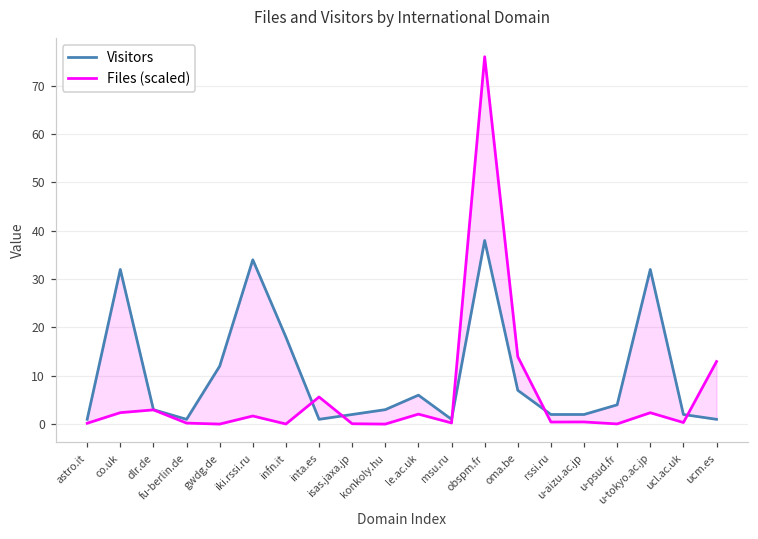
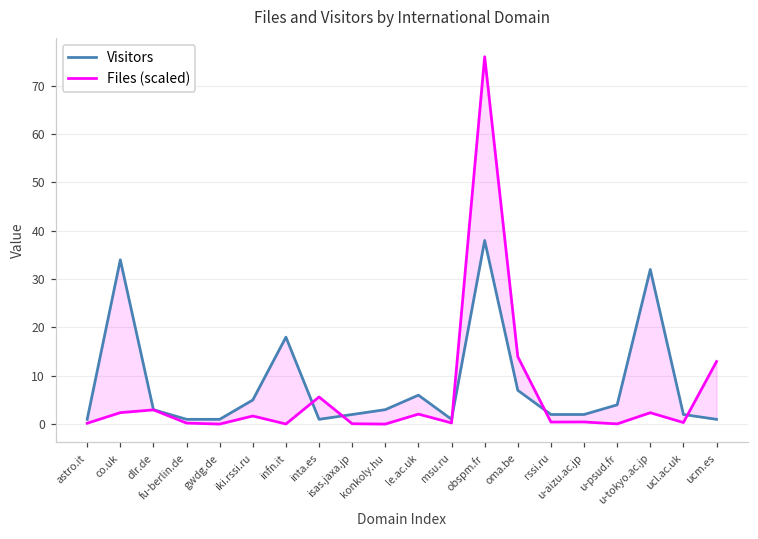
Visitors, co.uk: 32 -> 34
Visitors, gwdg.de: 12 -> 1
Visitors, iki.rssi.ru: 34 -> 5
